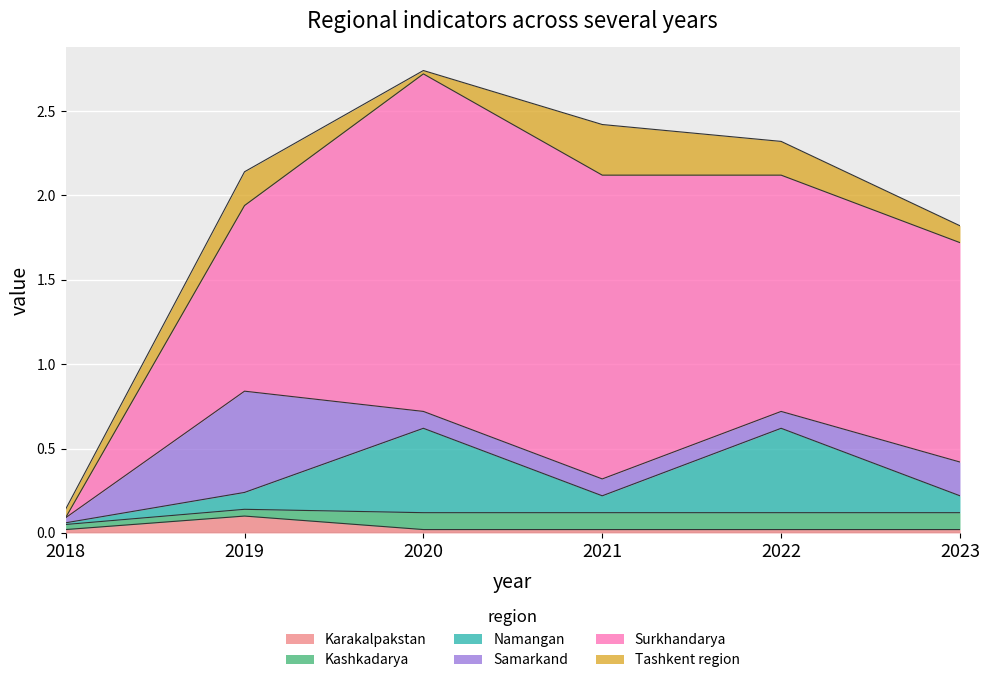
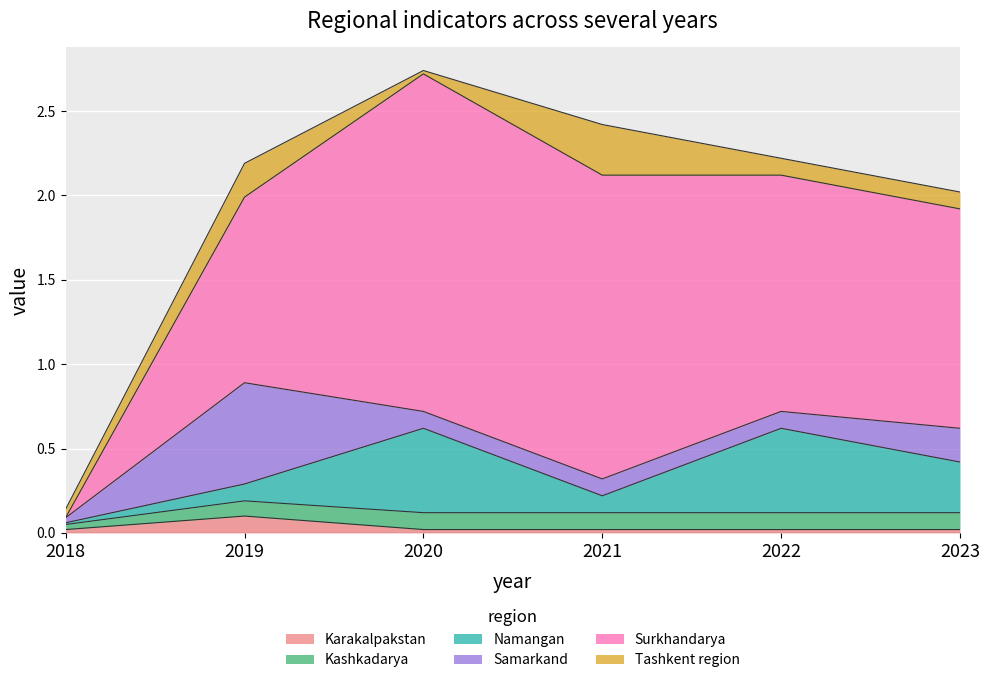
Kashkadarya, 2019: 0.04 -> 0.09
Tashkent region, 2022: 0.2 -> 0.1
Namangan, 2023: 0.1 -> 0.3
